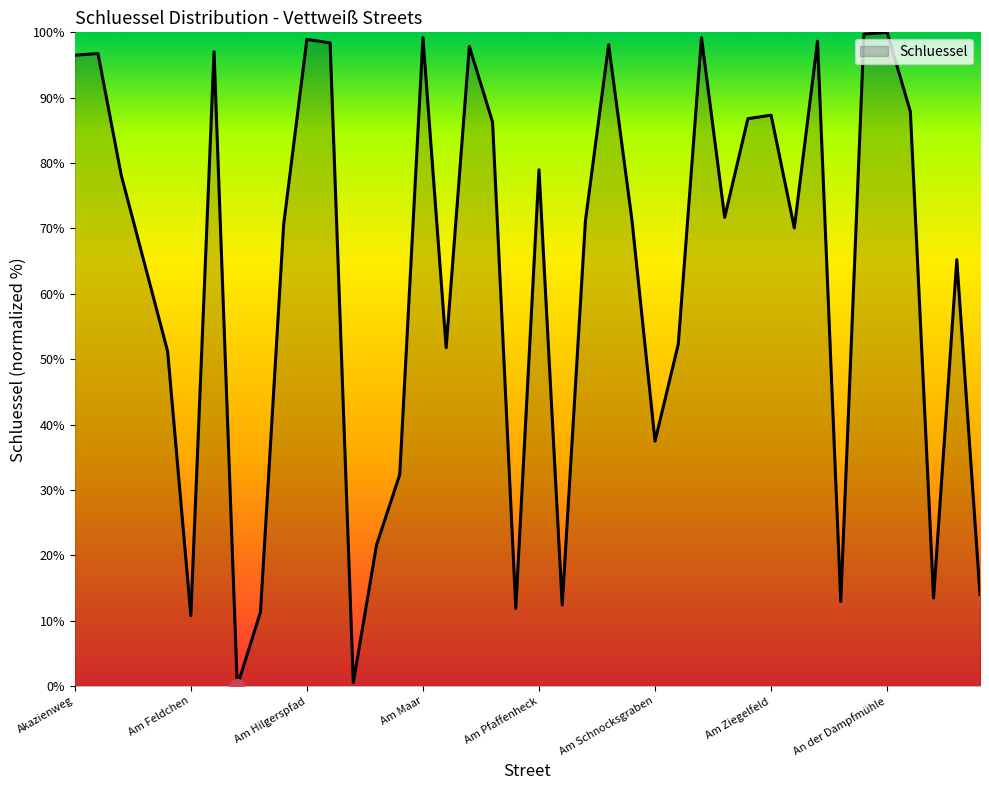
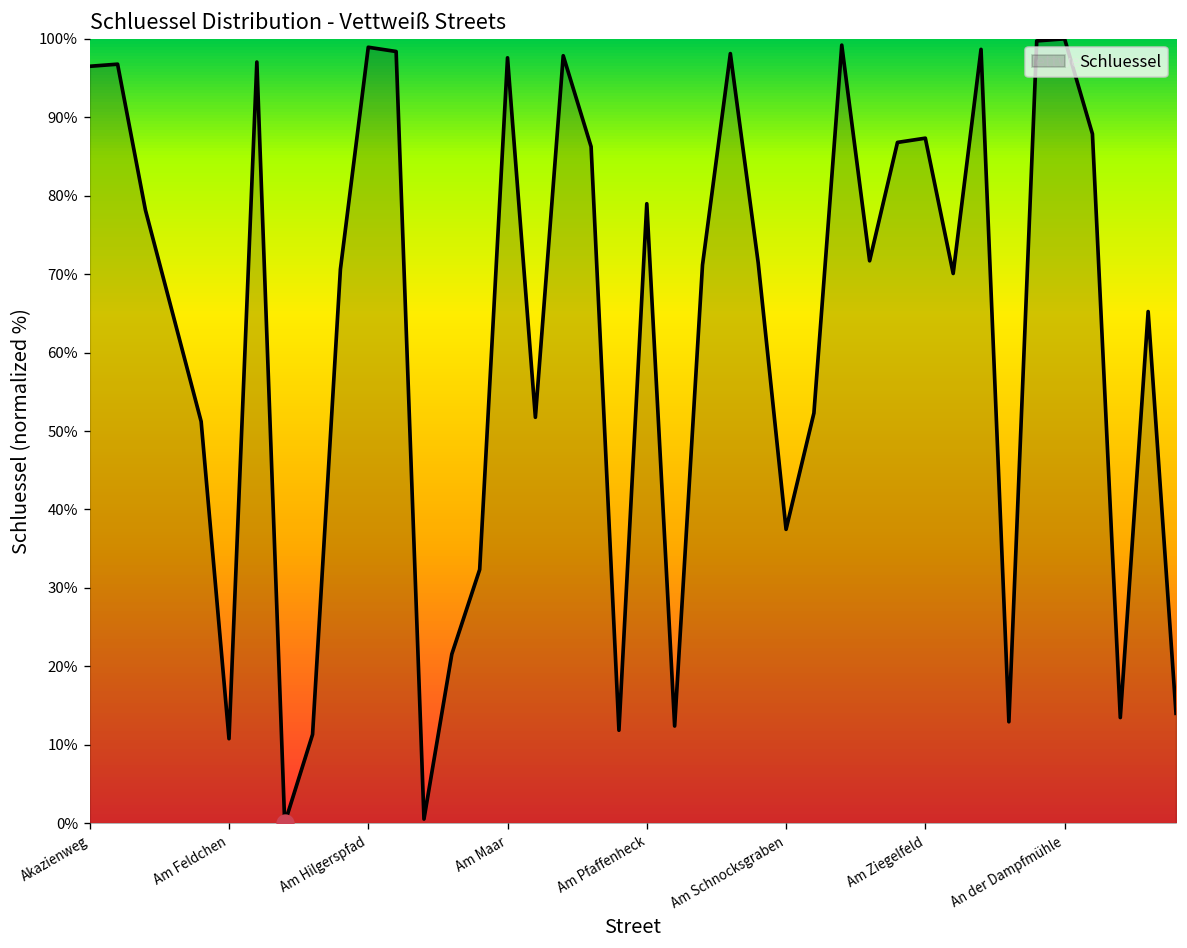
Schluessel, Am Maar: 99% -> 98%
